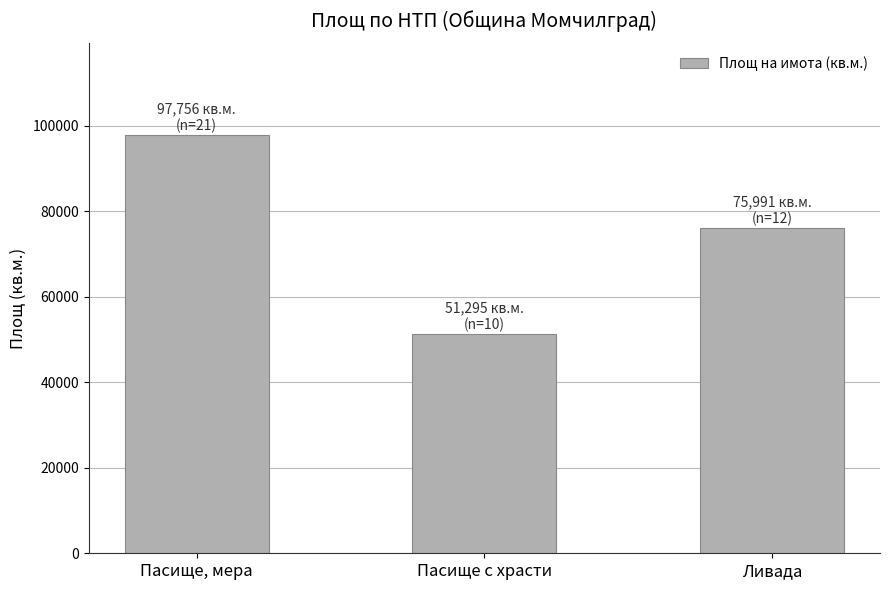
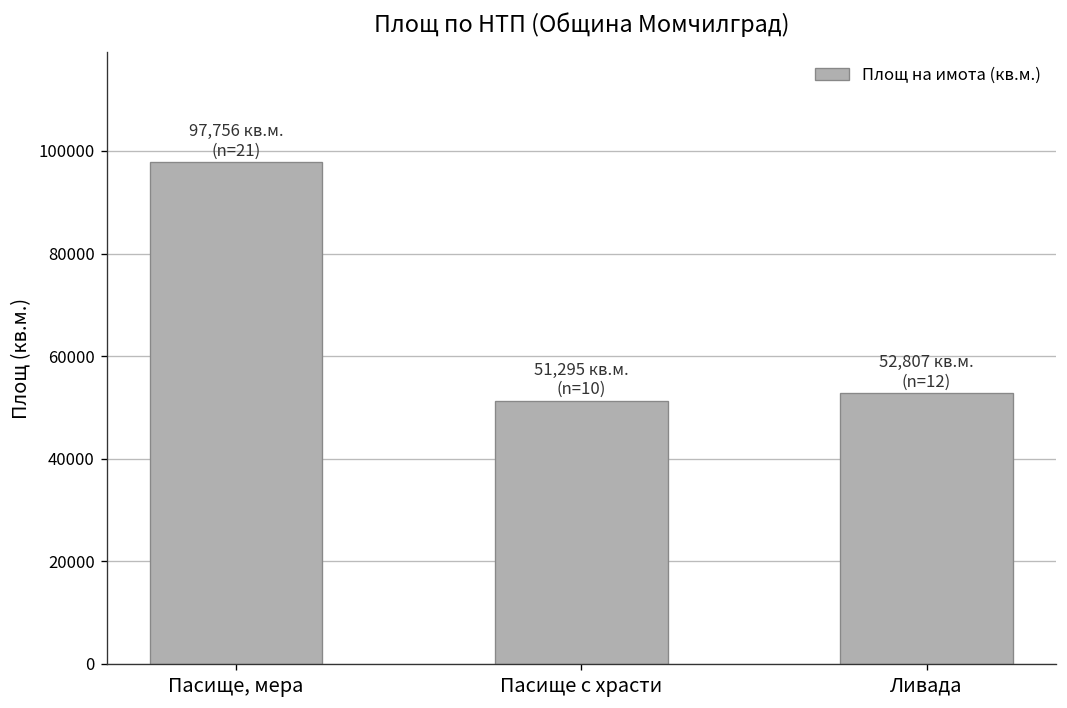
Ливада: 75,991 -> 52,807
